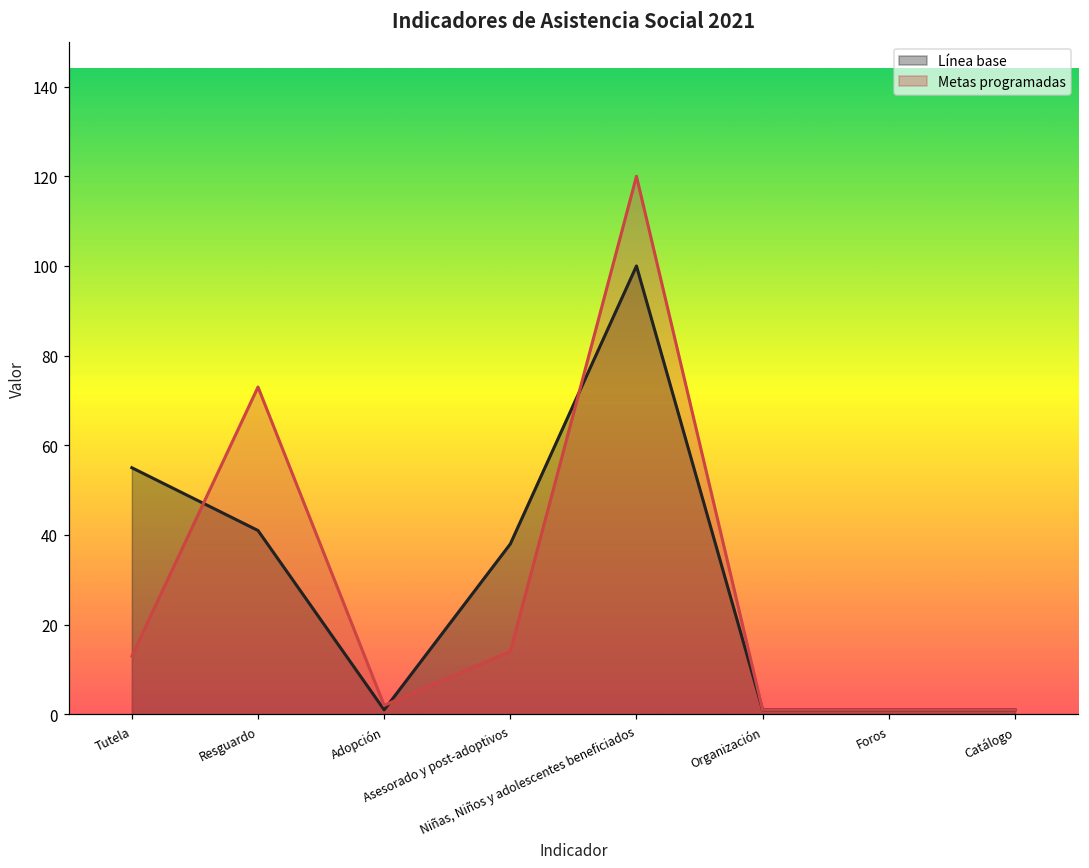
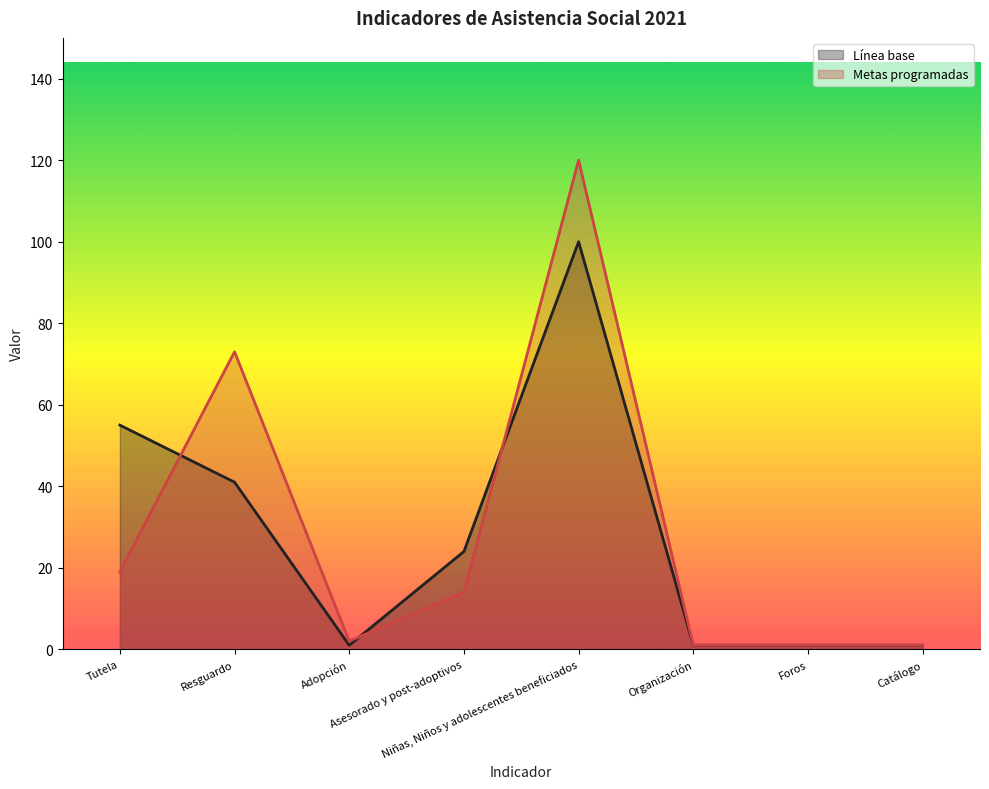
Metas programadas, Tutela: 13 -> 19
Línea base, Asesorado y post-adoptivos: 38 -> 24
